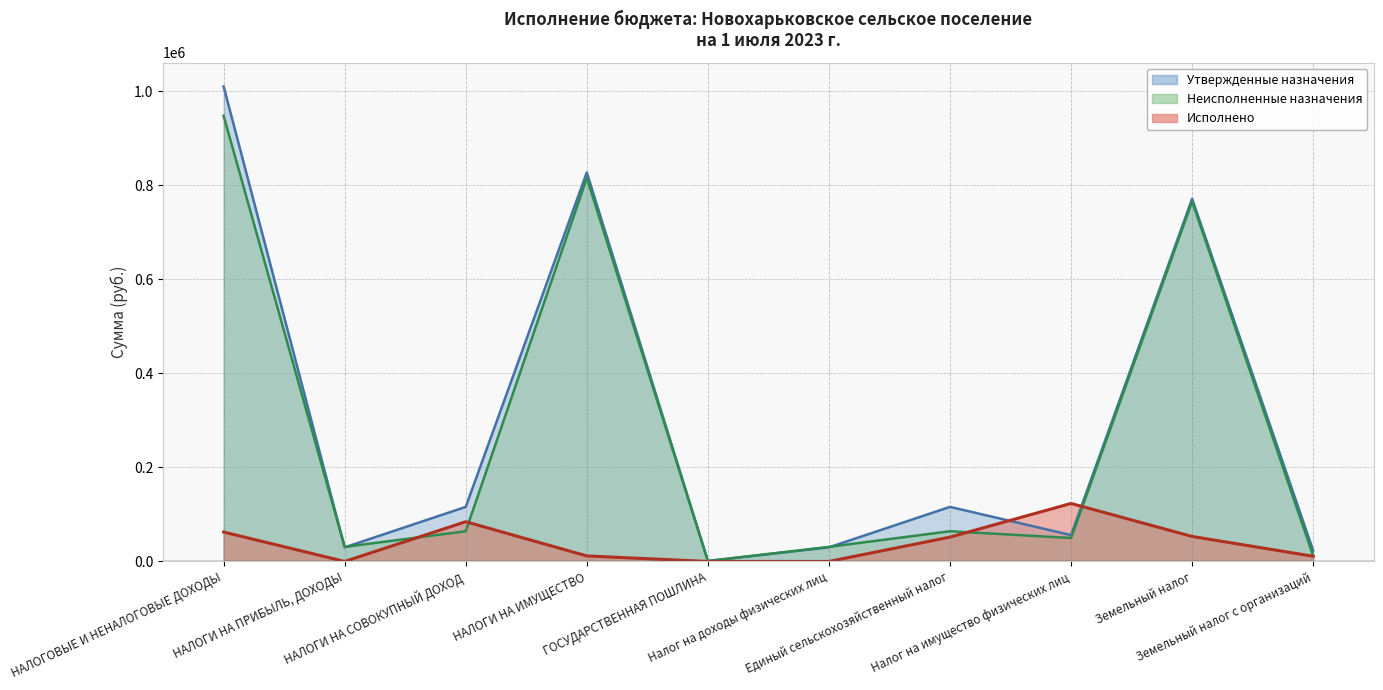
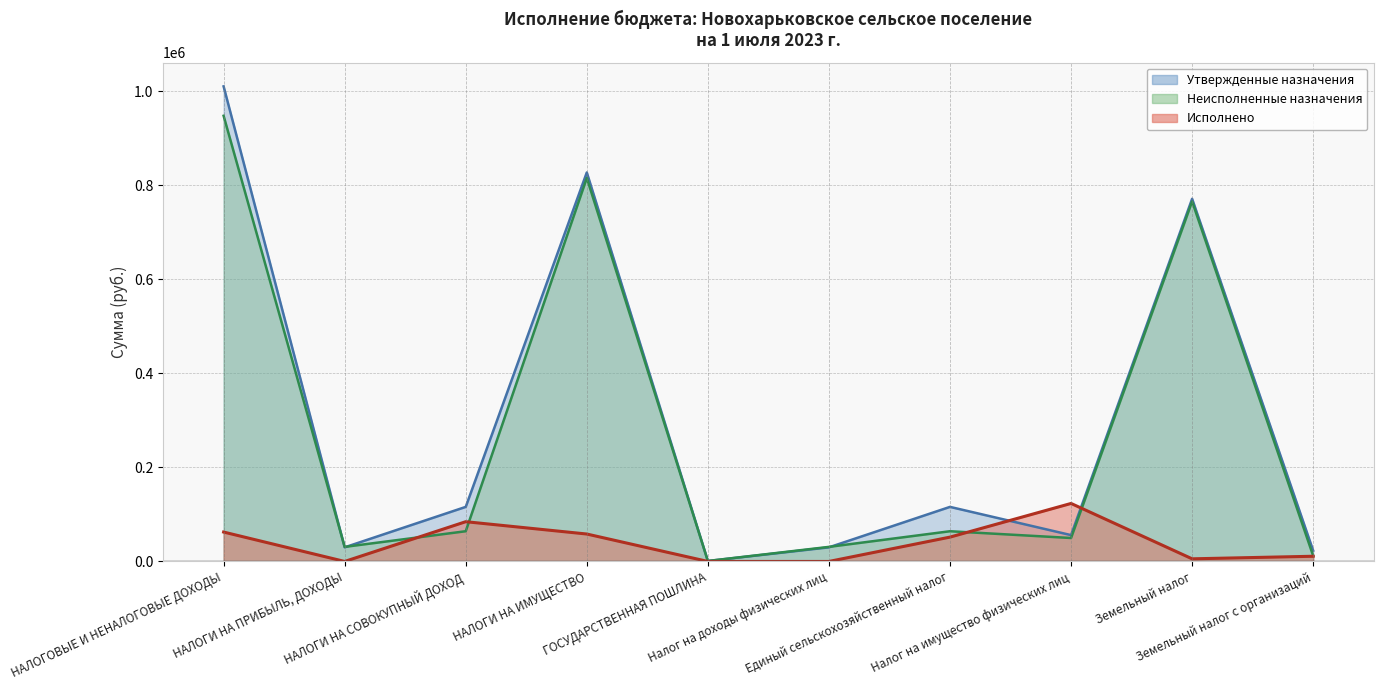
Исполнено, НАЛОГИ НА ИМУЩЕСТВО: 10000 -> 60000
Исполнено, Земельный налог: 50000 -> 10000
